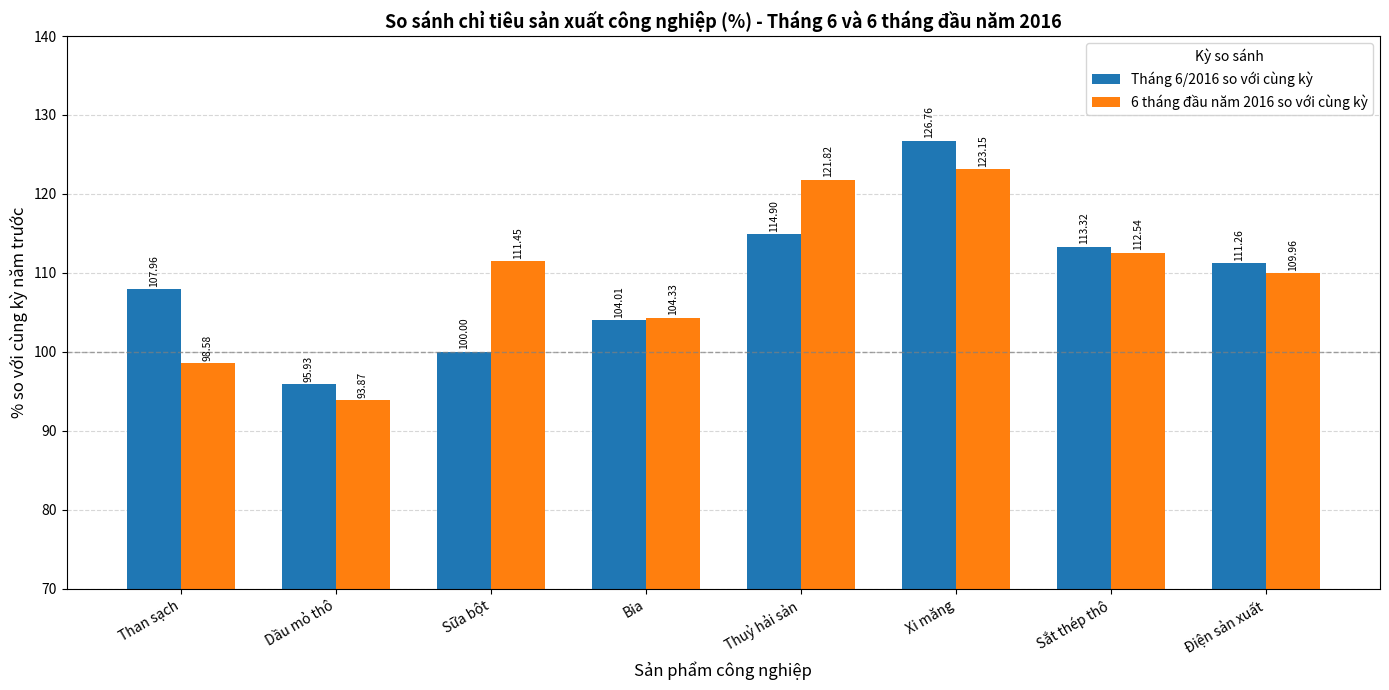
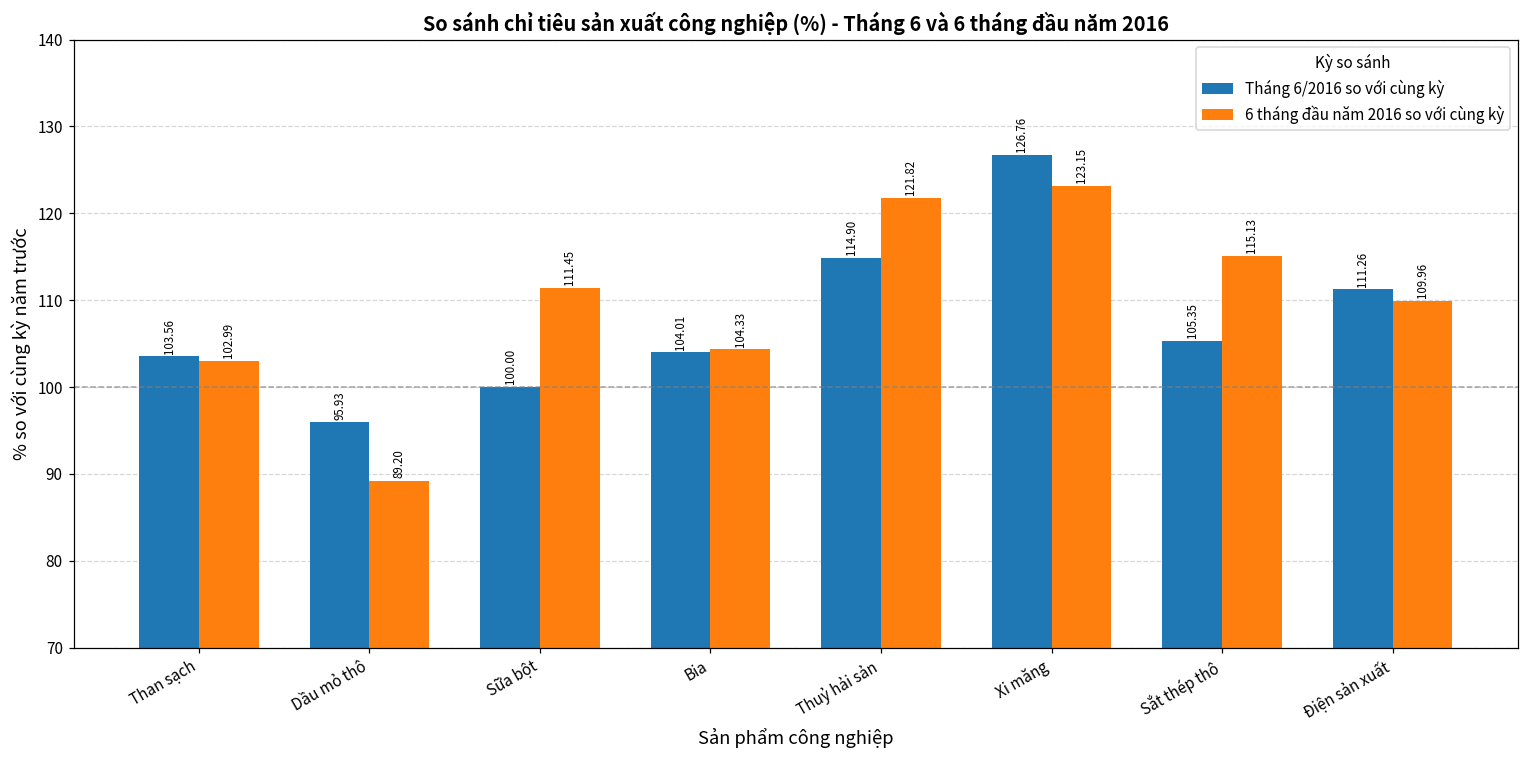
Tháng 6/2016 so với cùng kỳ, Than sạch: 107.96 -> 103.56
6 tháng đầu năm 2016 so với cùng kỳ, Than sạch: 98.58 -> 102.99
6 tháng đầu năm 2016 so với cùng kỳ, Dầu mỏ thô: 93.87 -> 89.20
Tháng 6/2016 so với cùng kỳ, Sắt thép thô: 113.32 -> 105.35
6 tháng đầu năm 2016 so với cùng kỳ, Sắt thép thô: 112.54 -> 115.13
